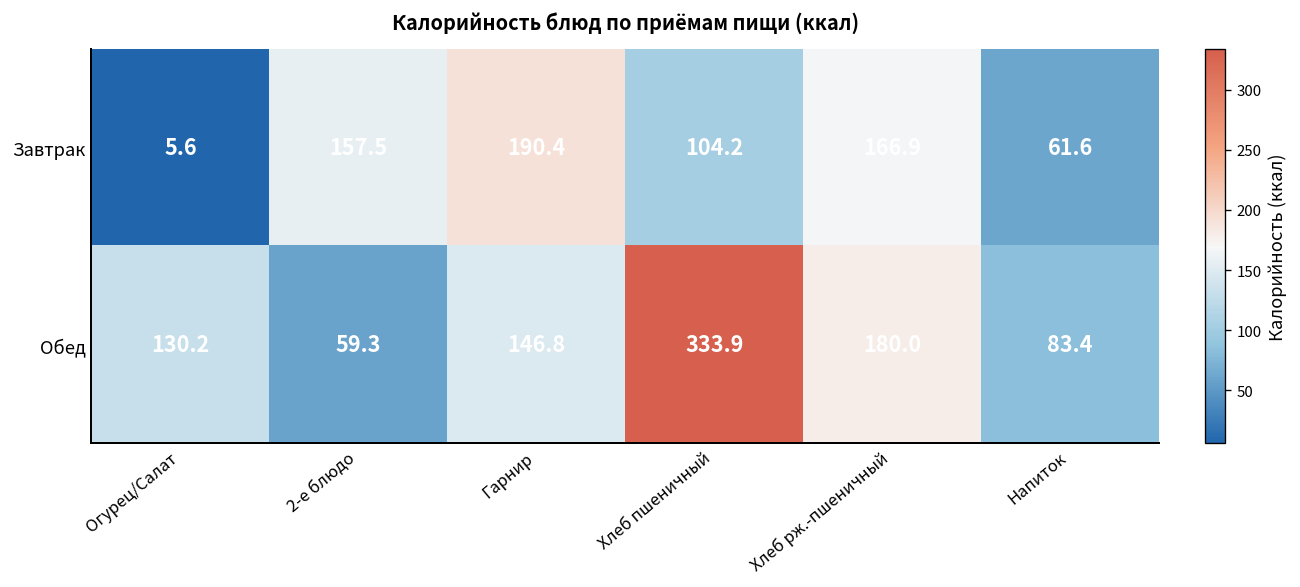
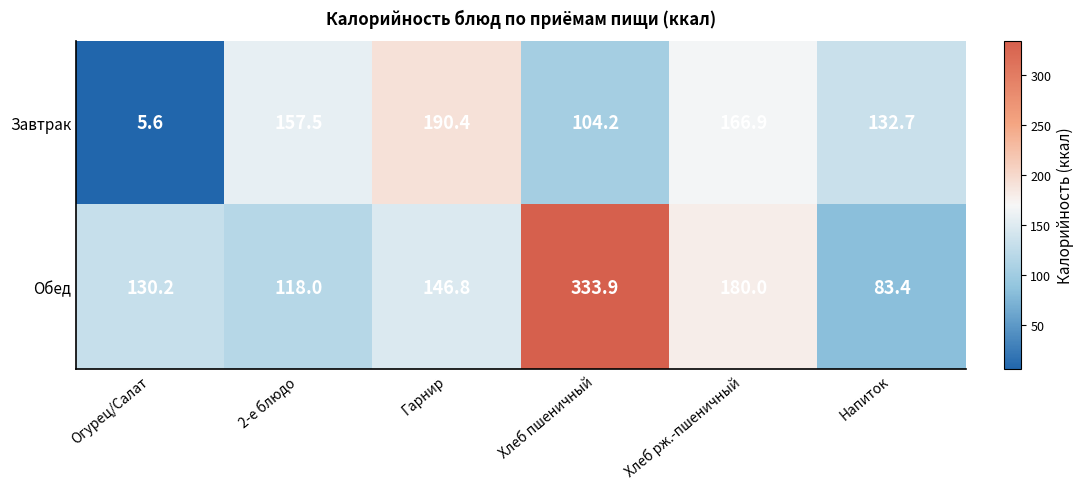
Завтрак, Напиток: 61.6 -> 132.7
Обед, 2-е блюдо: 59.3 -> 118.0
